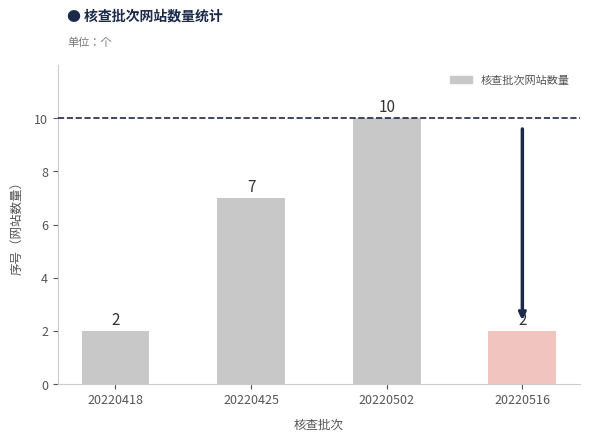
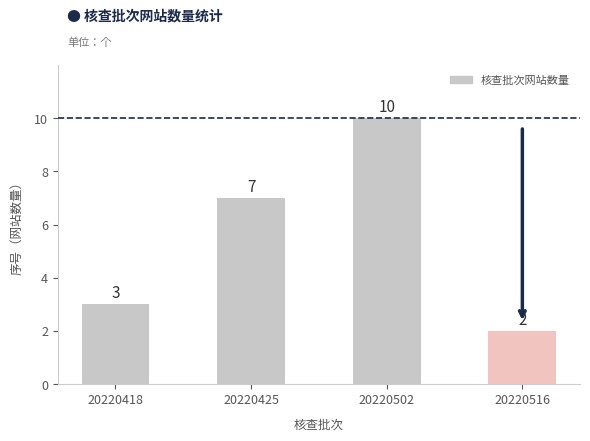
20220418: 2 -> 3
